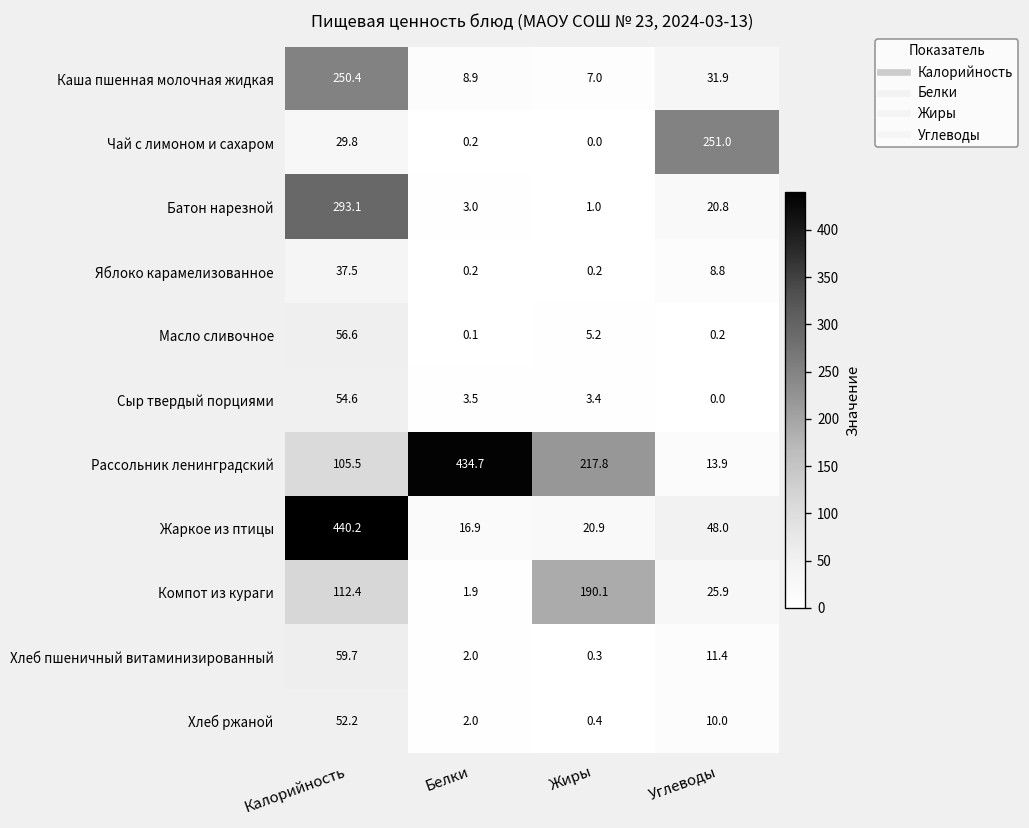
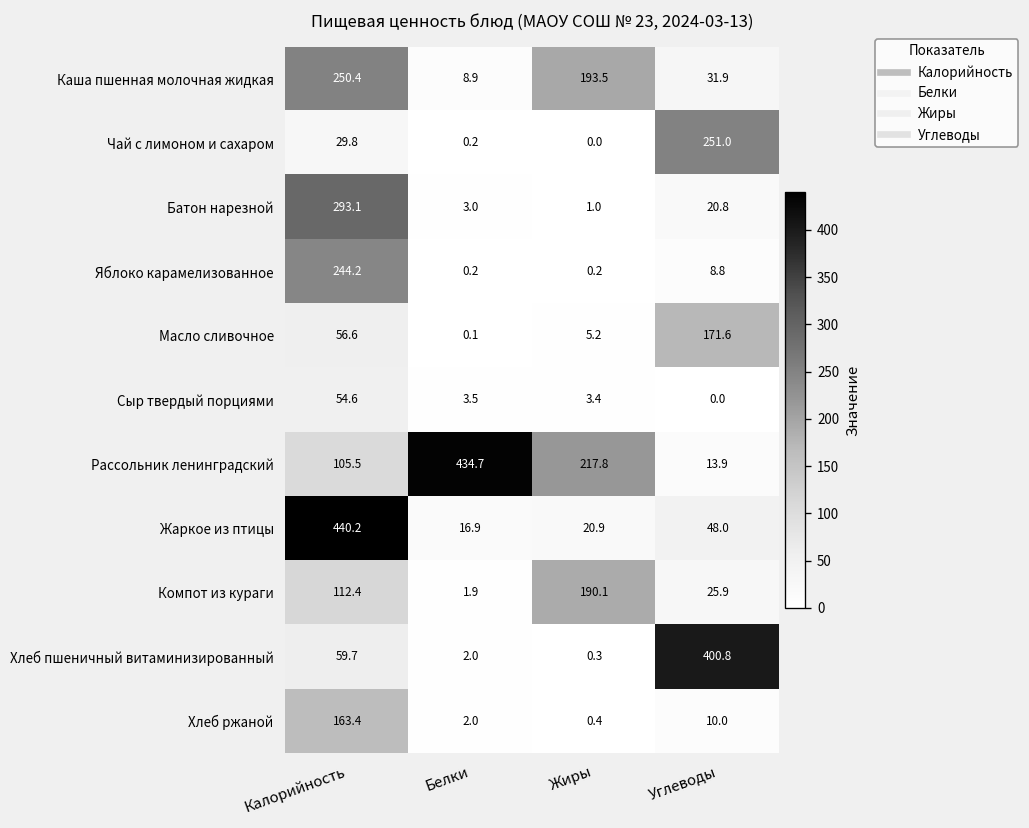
Каша пшенная молочная жидкая, Жиры: 7.0 -> 193.5
Яблоко карамелизованное, Калорийность: 37.5 -> 244.2
Масло сливочное, Углеводы: 0.2 -> 171.6
Хлеб пшеничный витаминизированный, Углеводы: 11.4 -> 400.8
Хлеб ржаной, Калорийность: 52.2 -> 163.4
